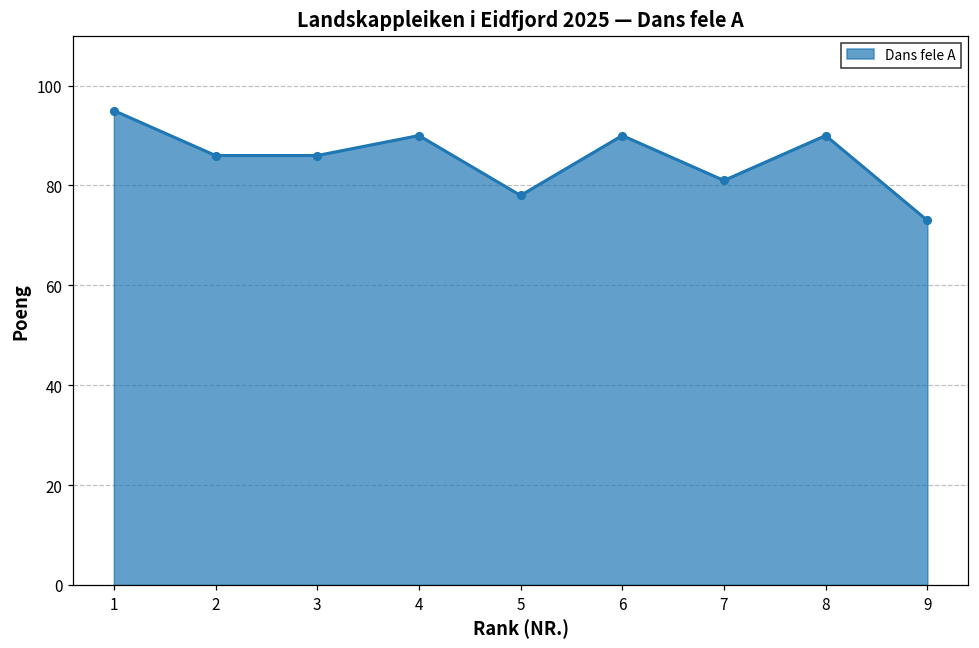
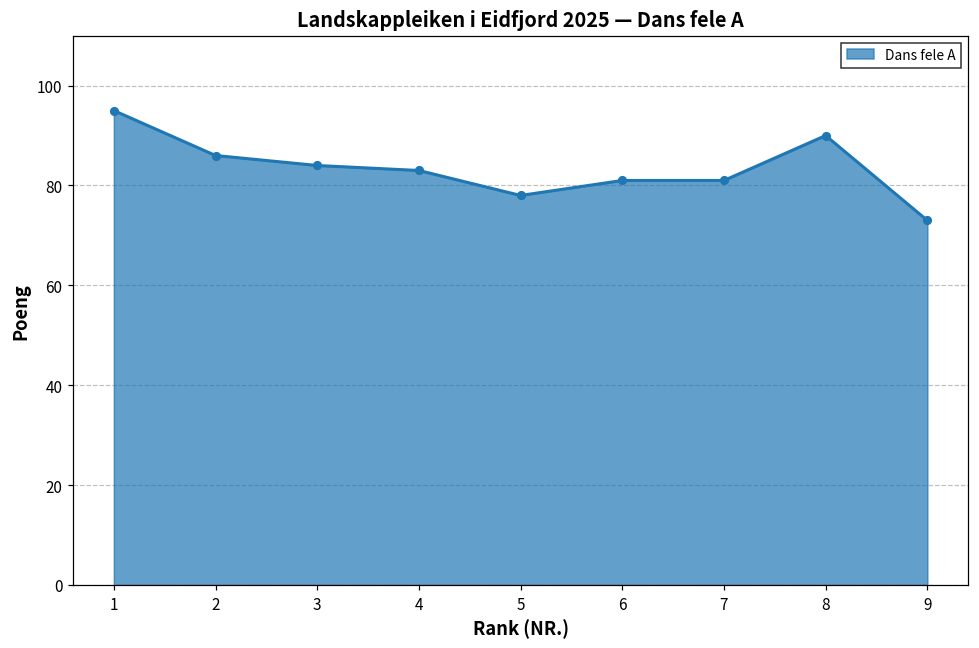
3: 86 -> 84
4: 90 -> 83
6: 90 -> 81
